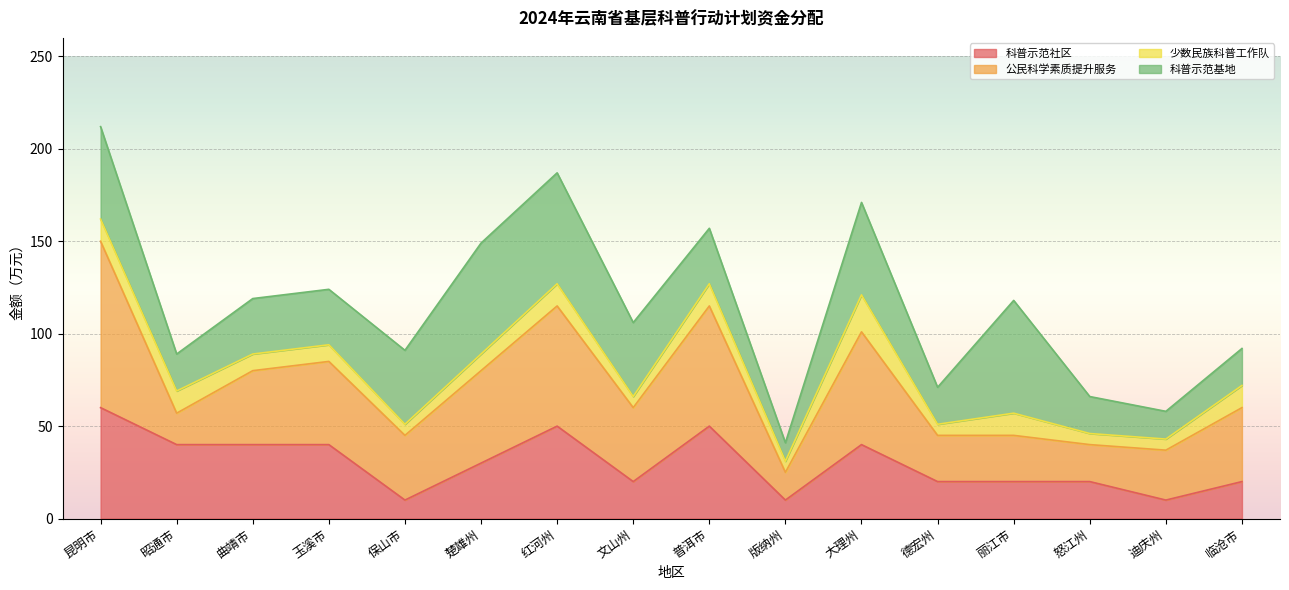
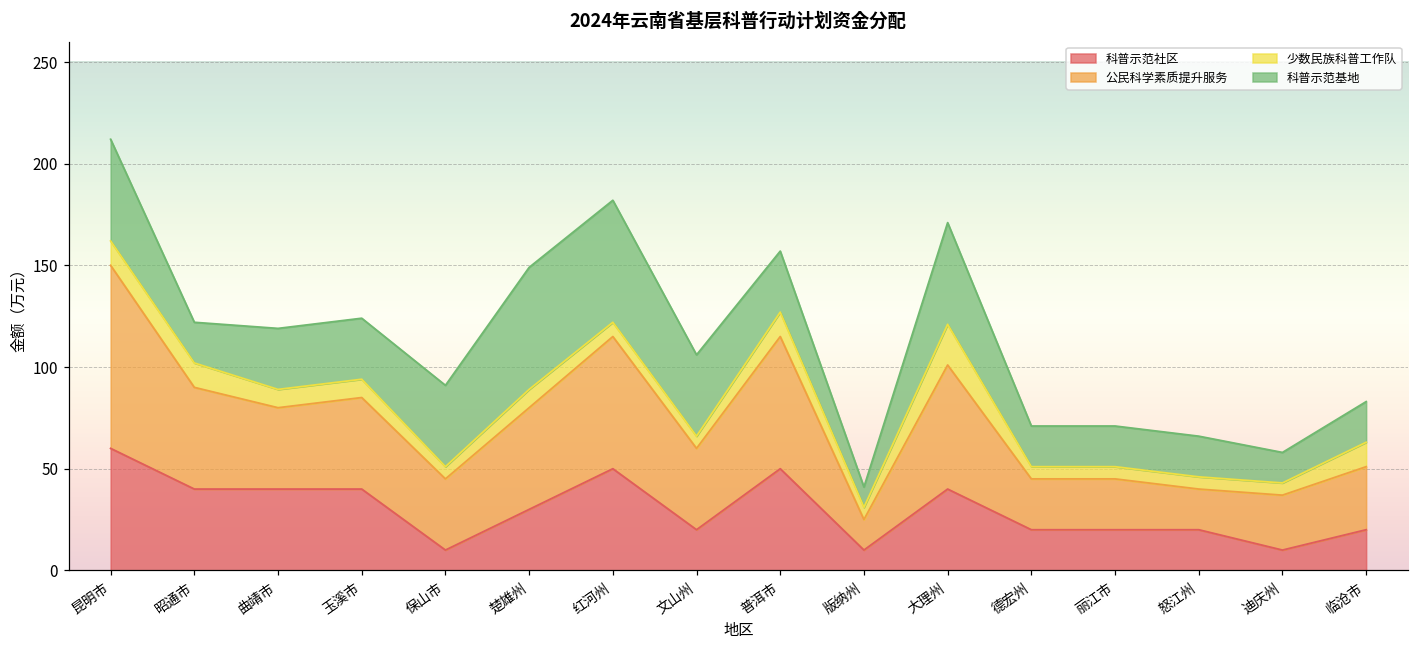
公民科学素质提升服务, 昭通市: 17 -> 50
少数民族科普工作队, 红河州: 12 -> 7
少数民族科普工作队, 丽江市: 12 -> 6
科普示范基地, 丽江市: 61 -> 20
公民科学素质提升服务, 临沧市: 40 -> 31
